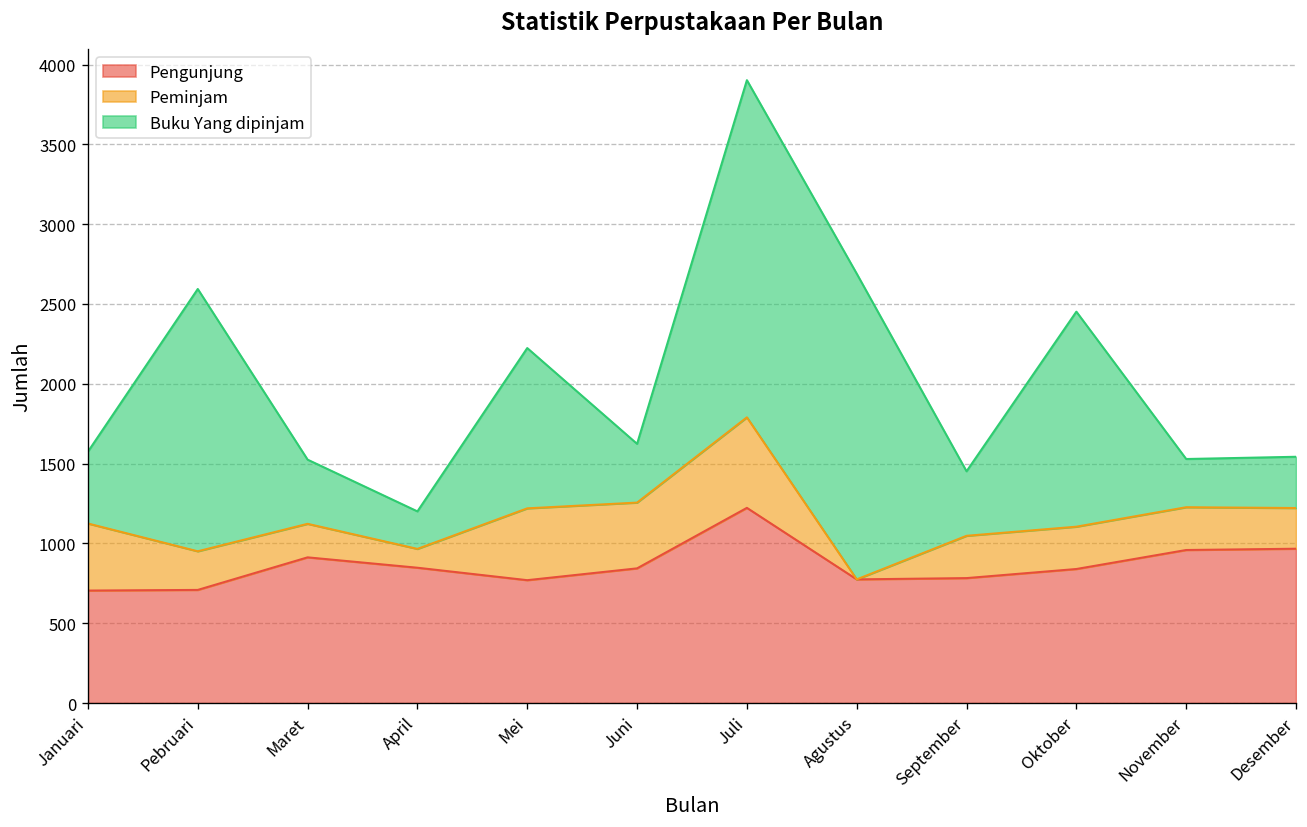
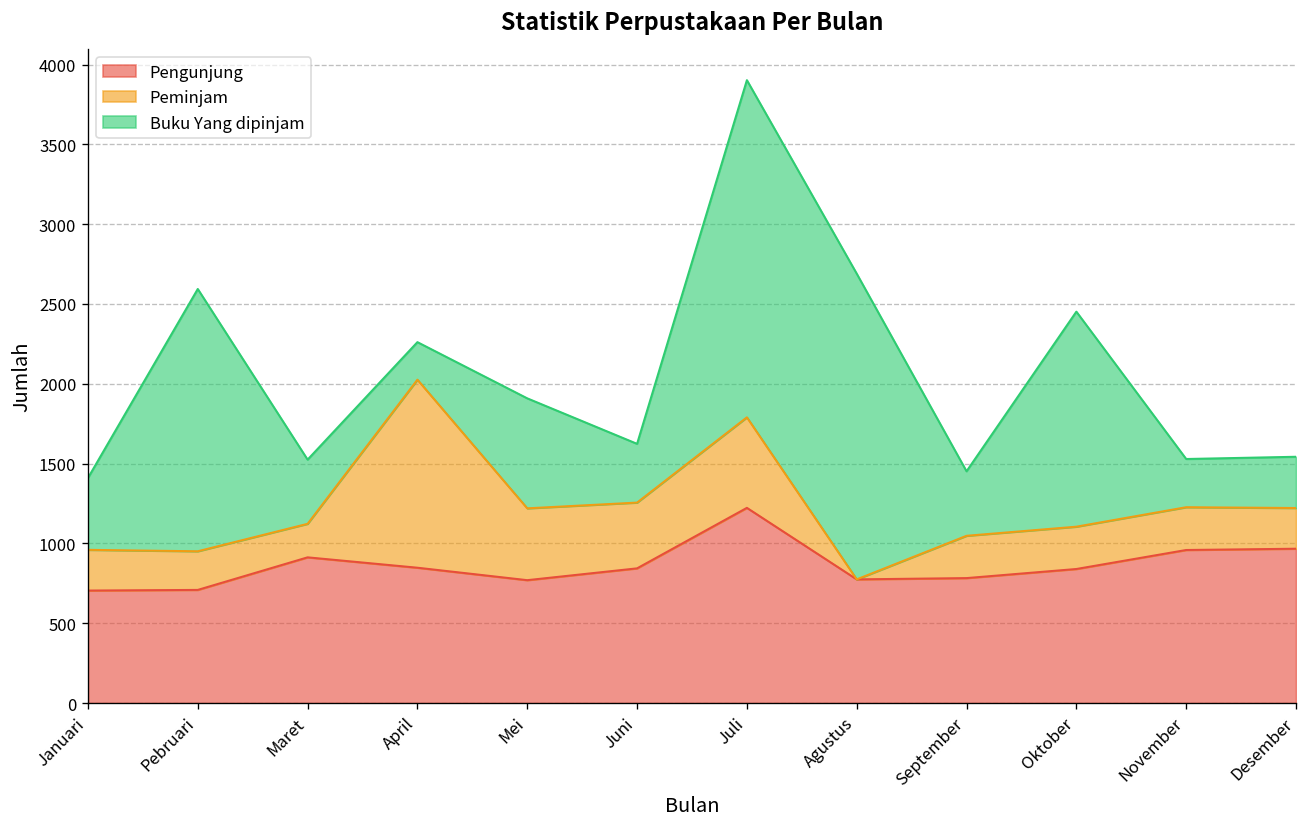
Peminjam, Januari: 420 -> 260
Peminjam, April: 120 -> 1180
Buku Yang dipinjam, Mei: 1000 -> 690
